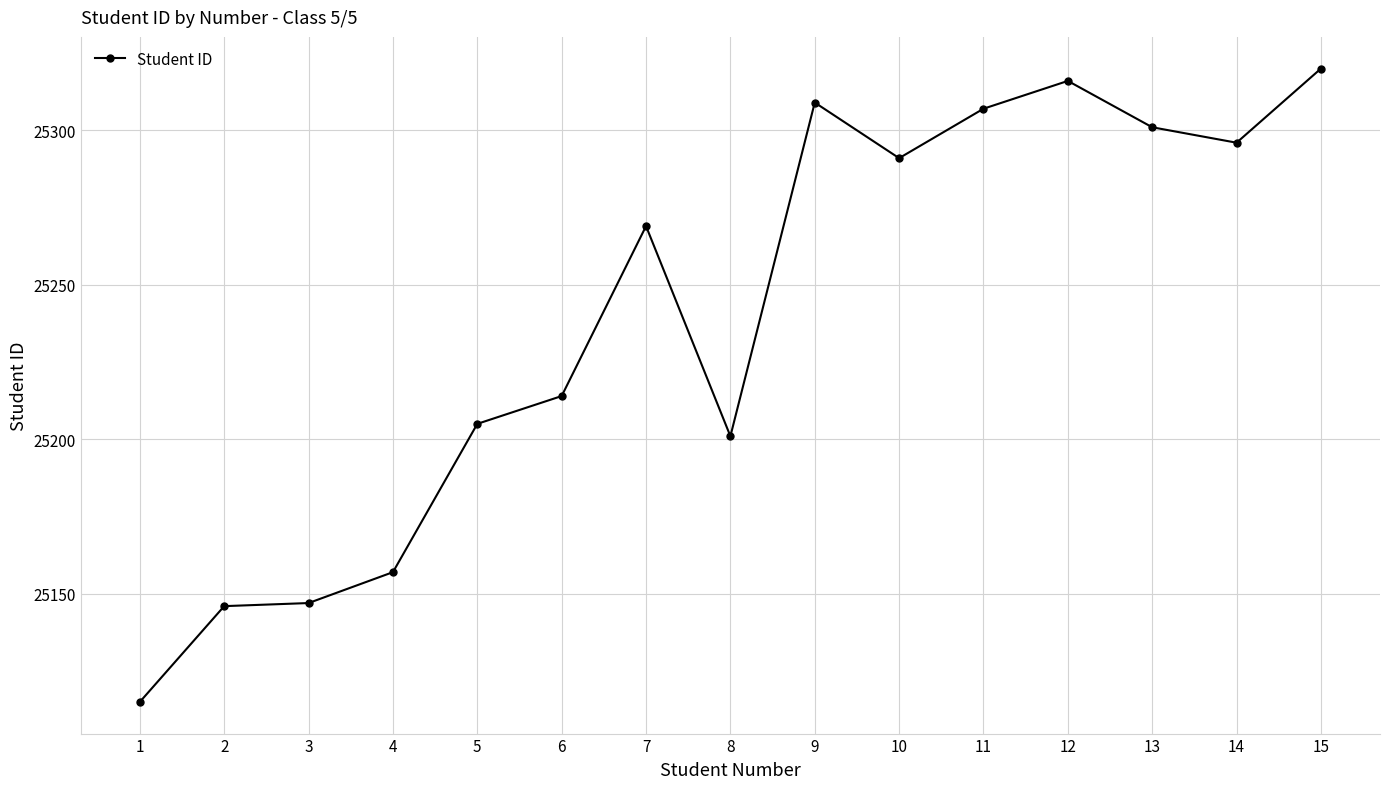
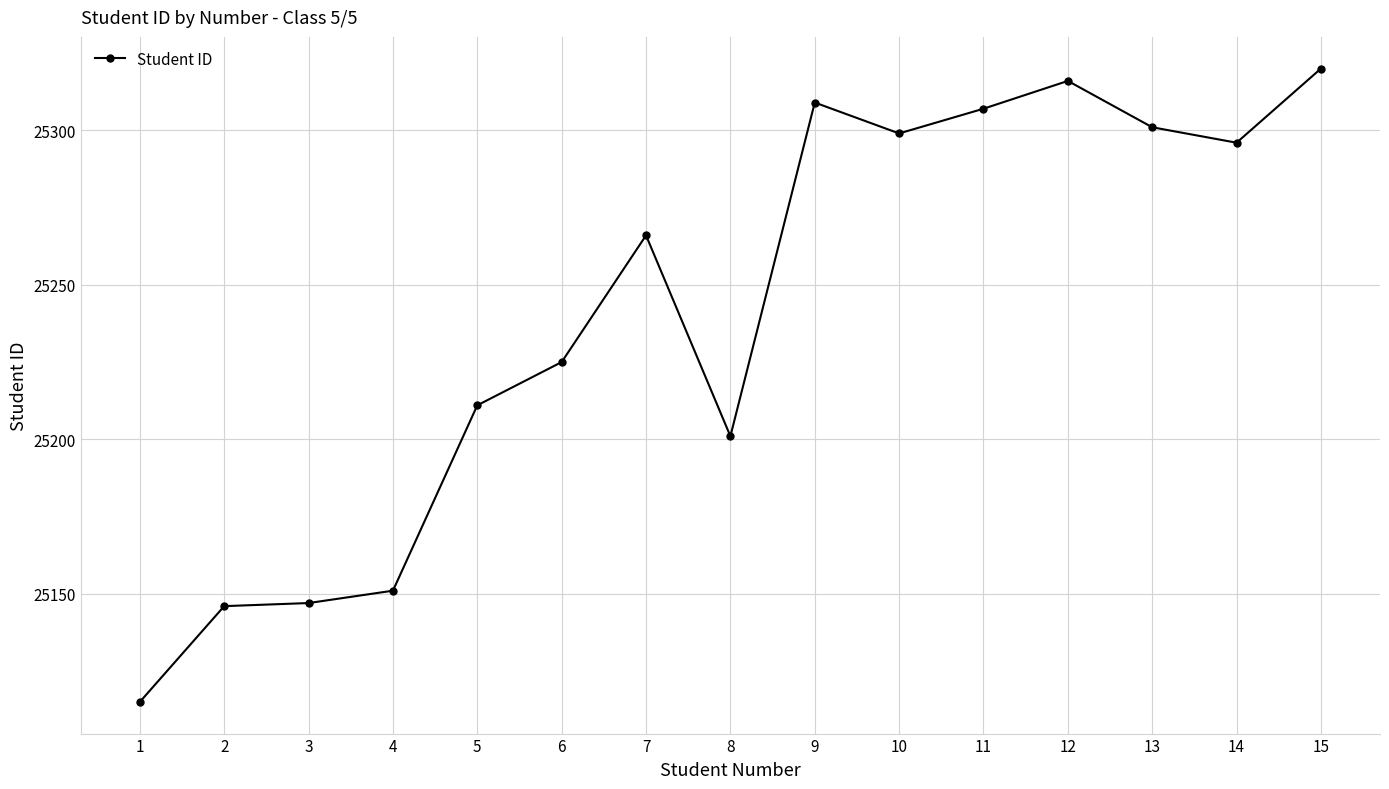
4: 25157 -> 25151
5: 25205 -> 25211
6: 25214 -> 25225
7: 25269 -> 25266
10: 25291 -> 25299
